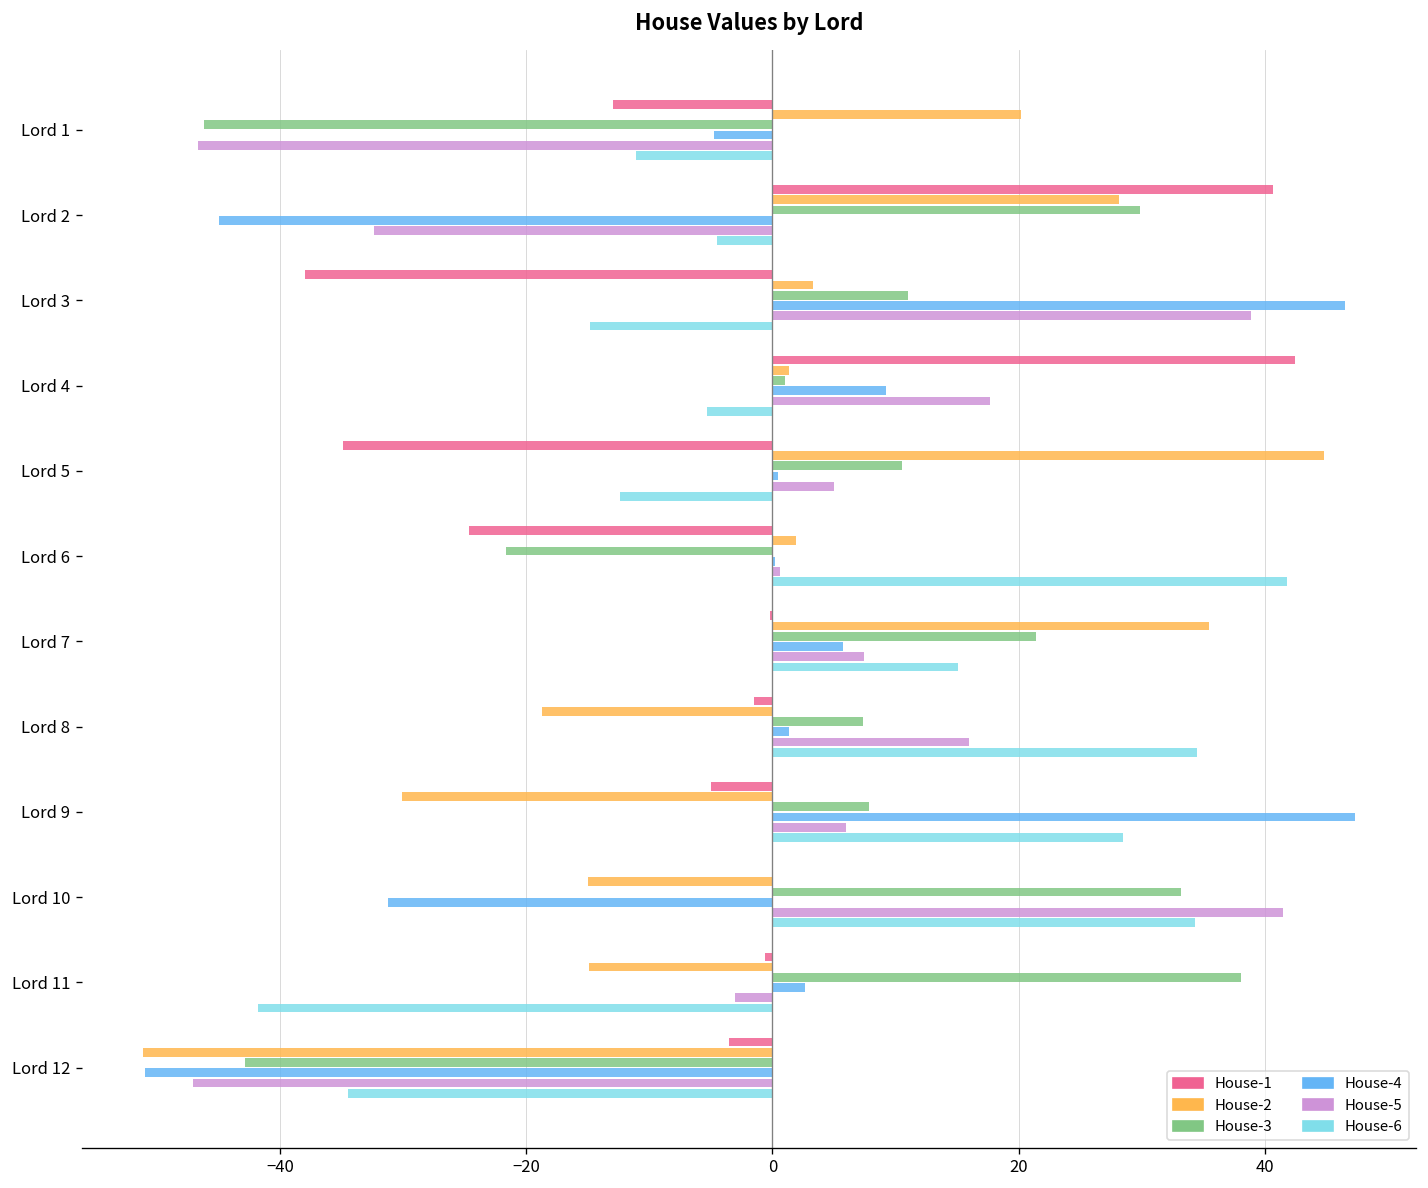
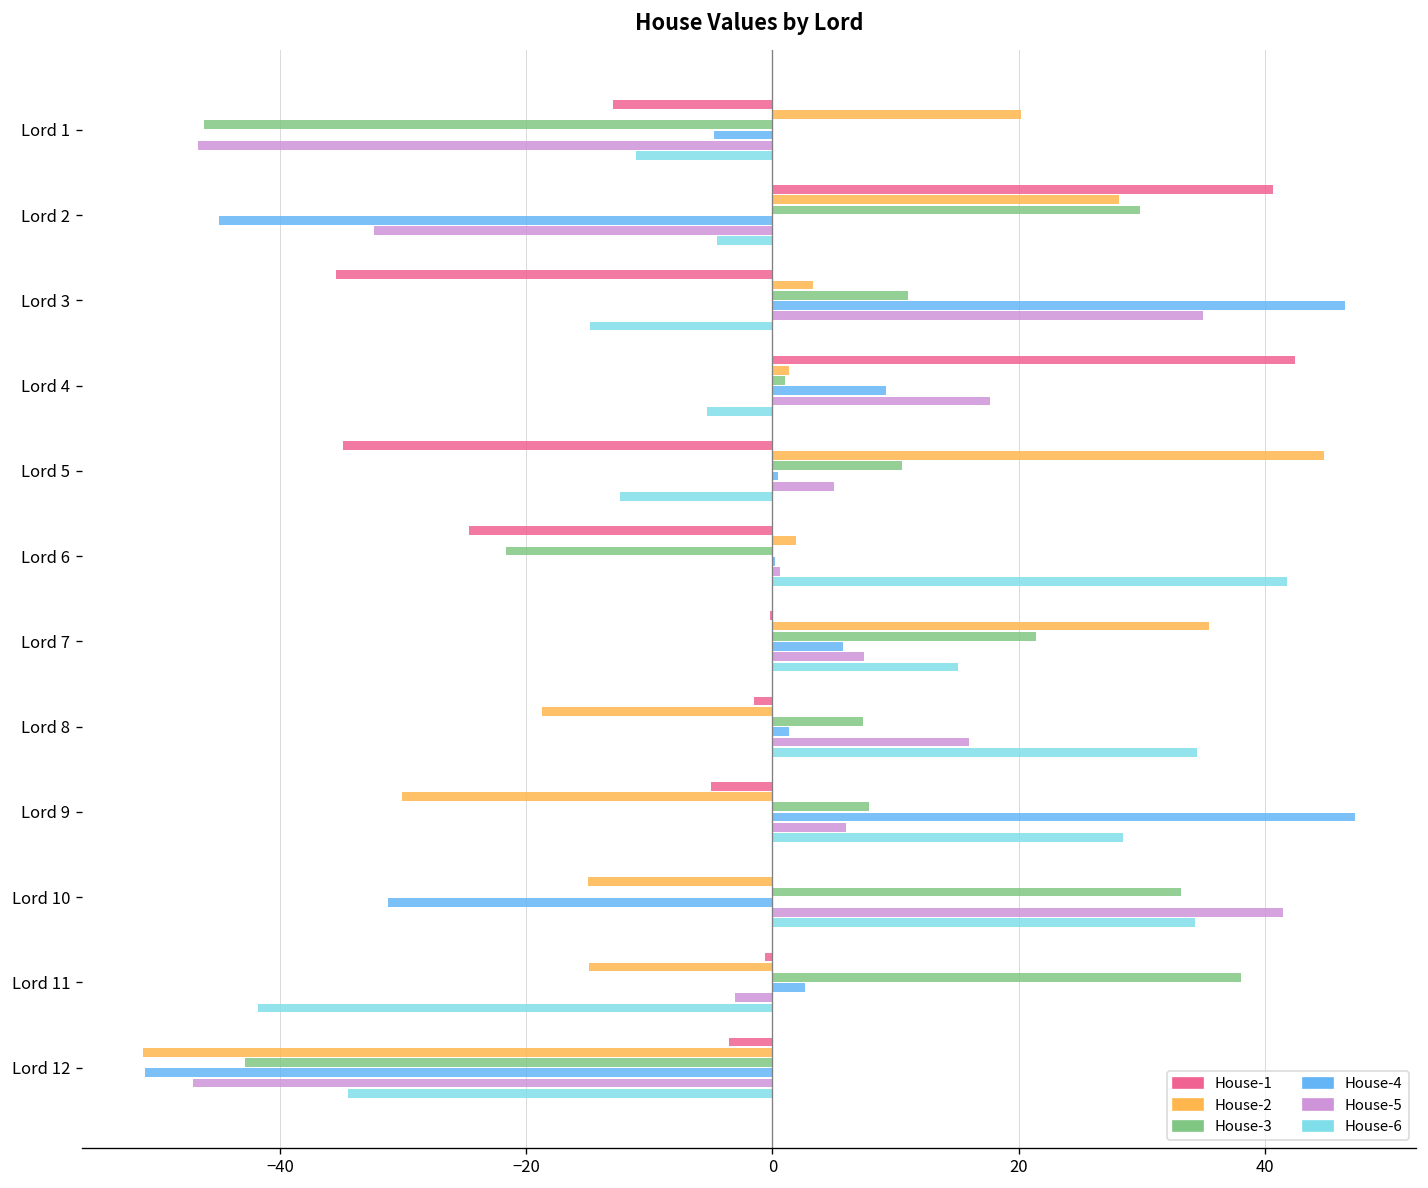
House-1, Lord 3: -37.9 -> -35.4
House-5, Lord 3: 38.8 -> 35.0
